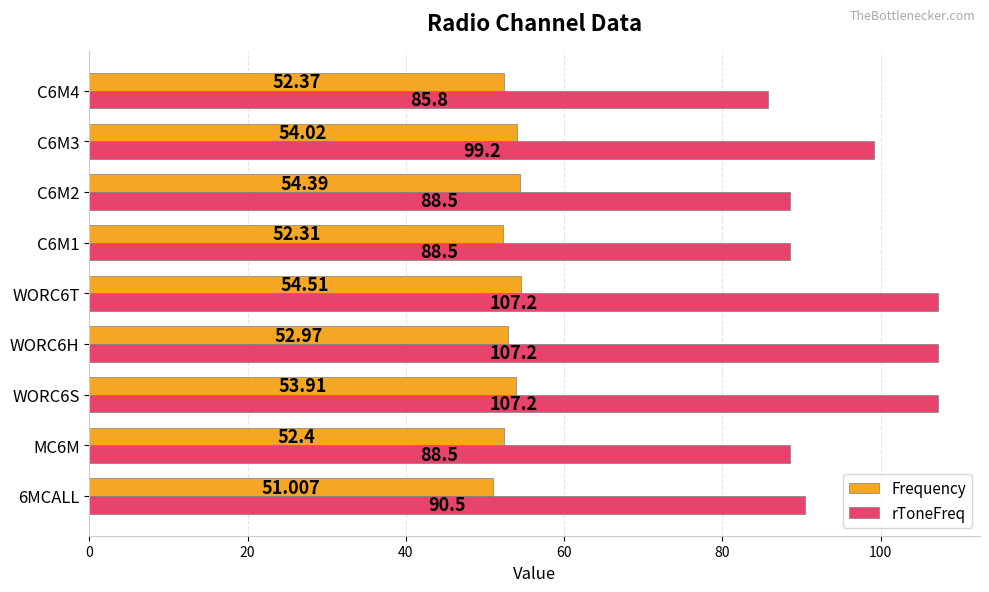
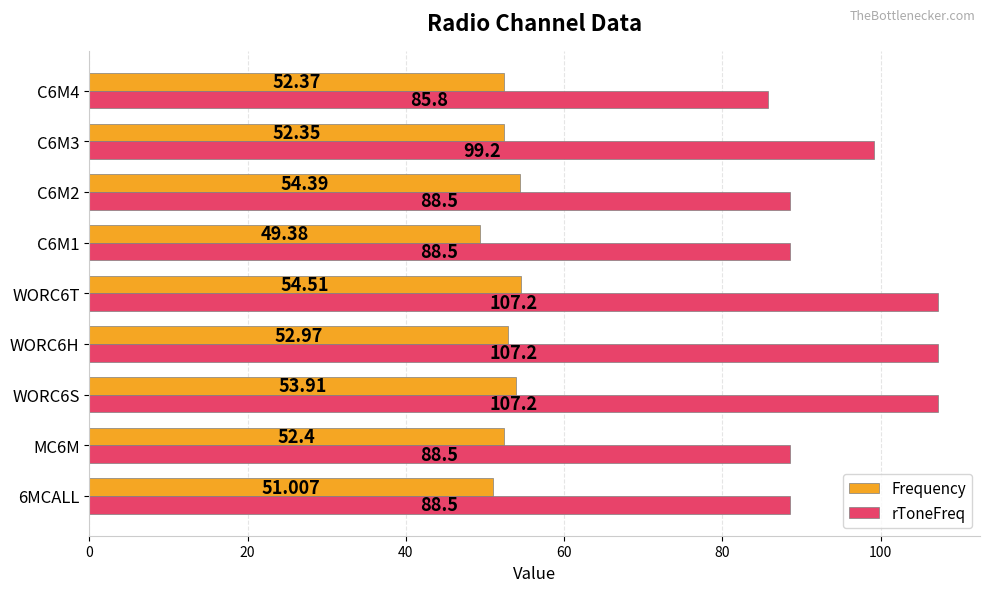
Frequency, C6M3: 54.02 -> 52.35
Frequency, C6M1: 52.31 -> 49.38
rToneFreq, 6MCALL: 90.5 -> 88.5
